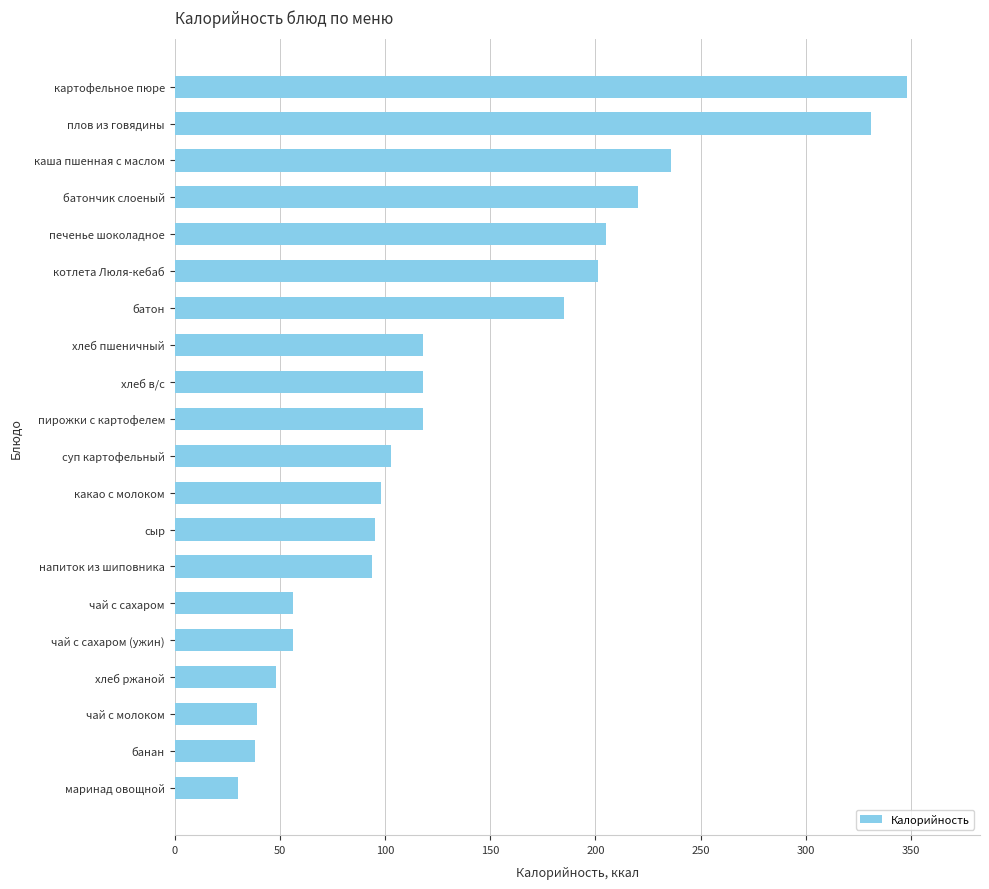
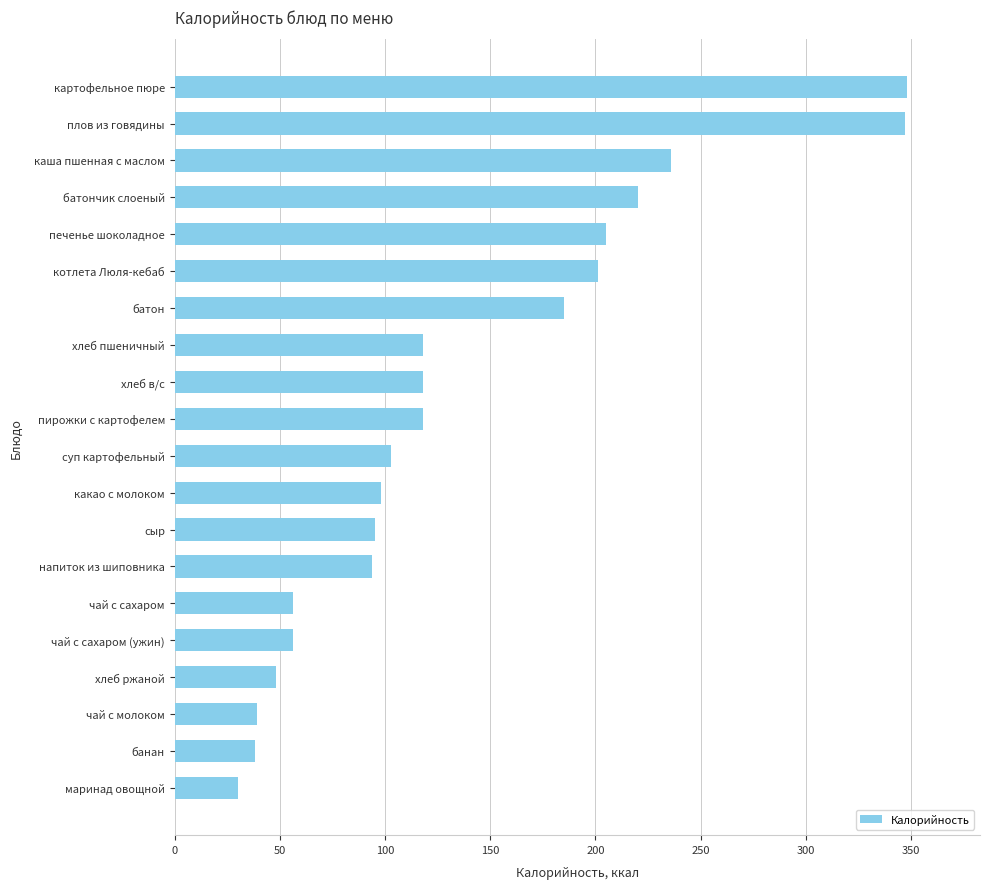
плов из говядины: 331 -> 347
